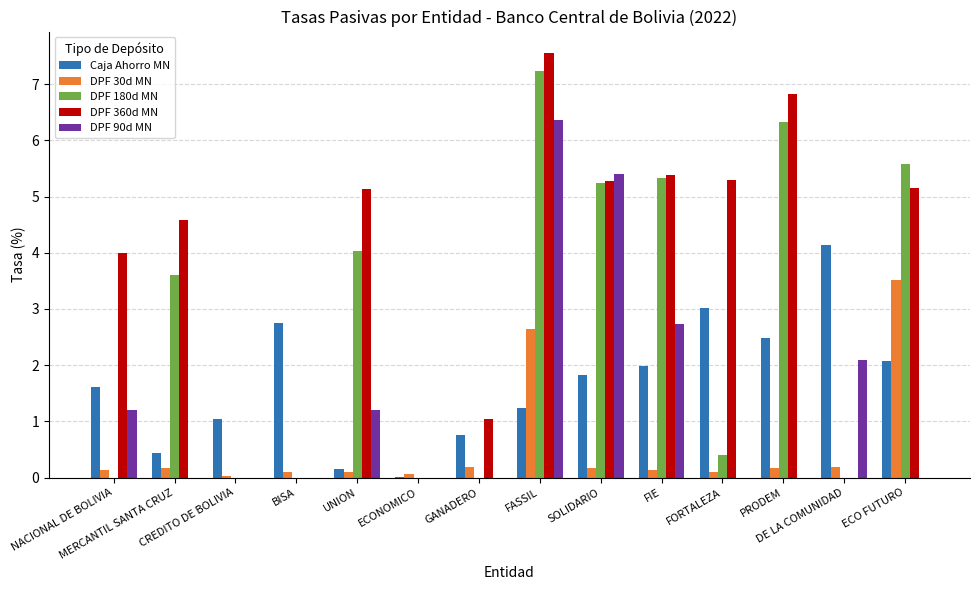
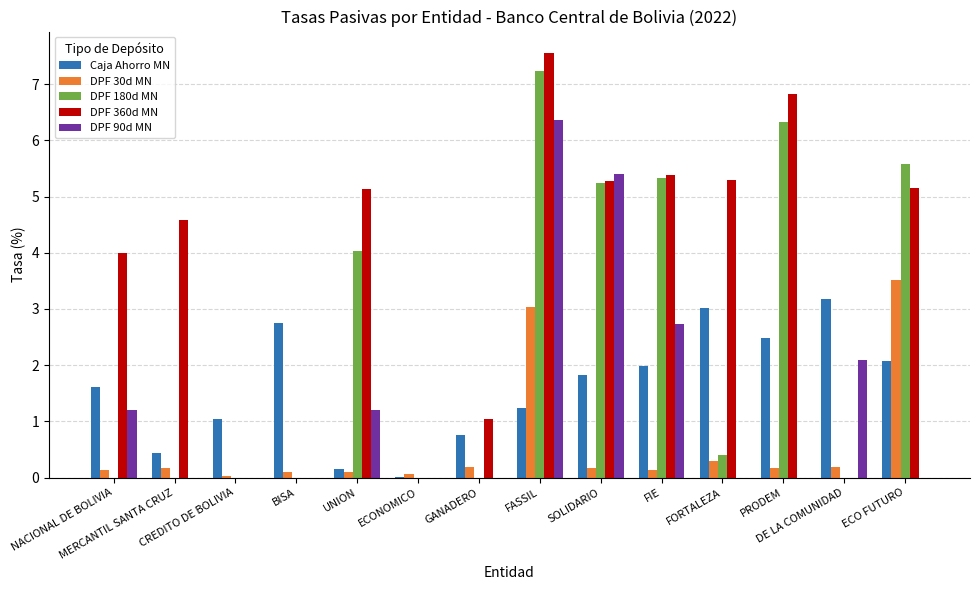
DPF 180d MN, MERCANTIL SANTA CRUZ: 3.6 -> 0.0
DPF 30d MN, FASSIL: 2.6 -> 3.0
DPF 30d MN, FORTALEZA: 0.1 -> 0.3
Caja Ahorro MN, DE LA COMUNIDAD: 4.1 -> 3.2
